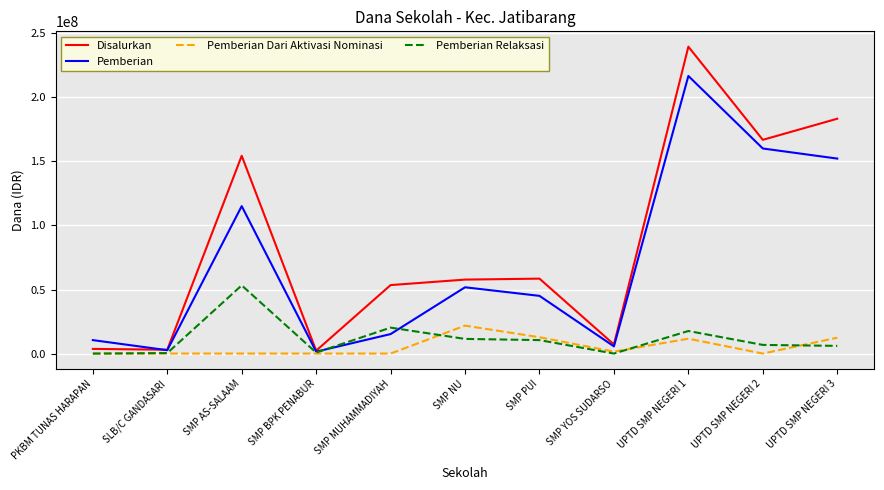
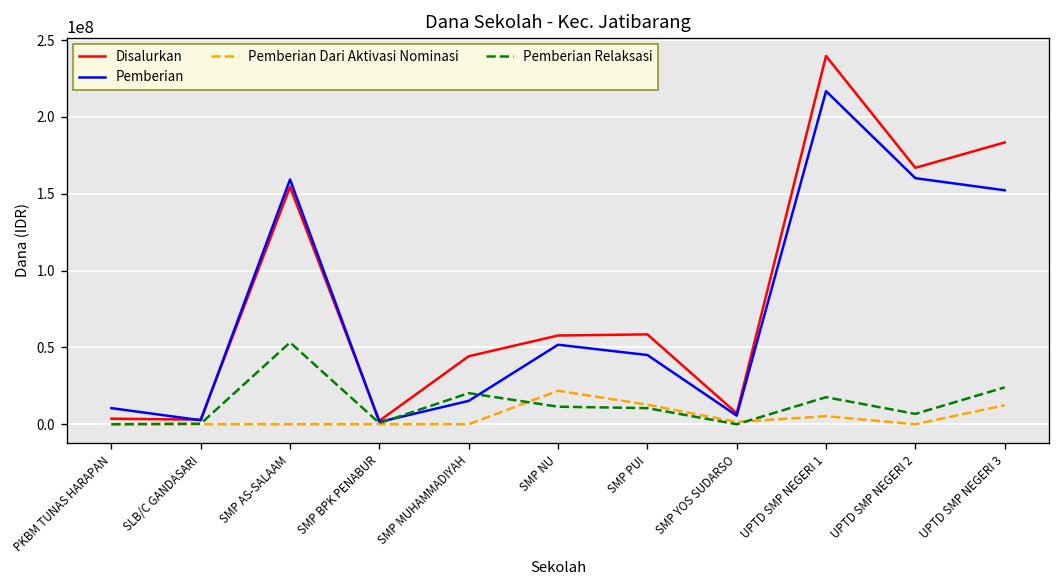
Pemberian, SMP AS-SALAAM: 115000000 -> 159000000
Disalurkan, SMP MUHAMMADIYAH: 53000000 -> 44000000
Pemberian Dari Aktivasi Nominasi, UPTD SMP NEGERI 1: 12000000 -> 5000000
Pemberian Relaksasi, UPTD SMP NEGERI 3: 6000000 -> 24000000
